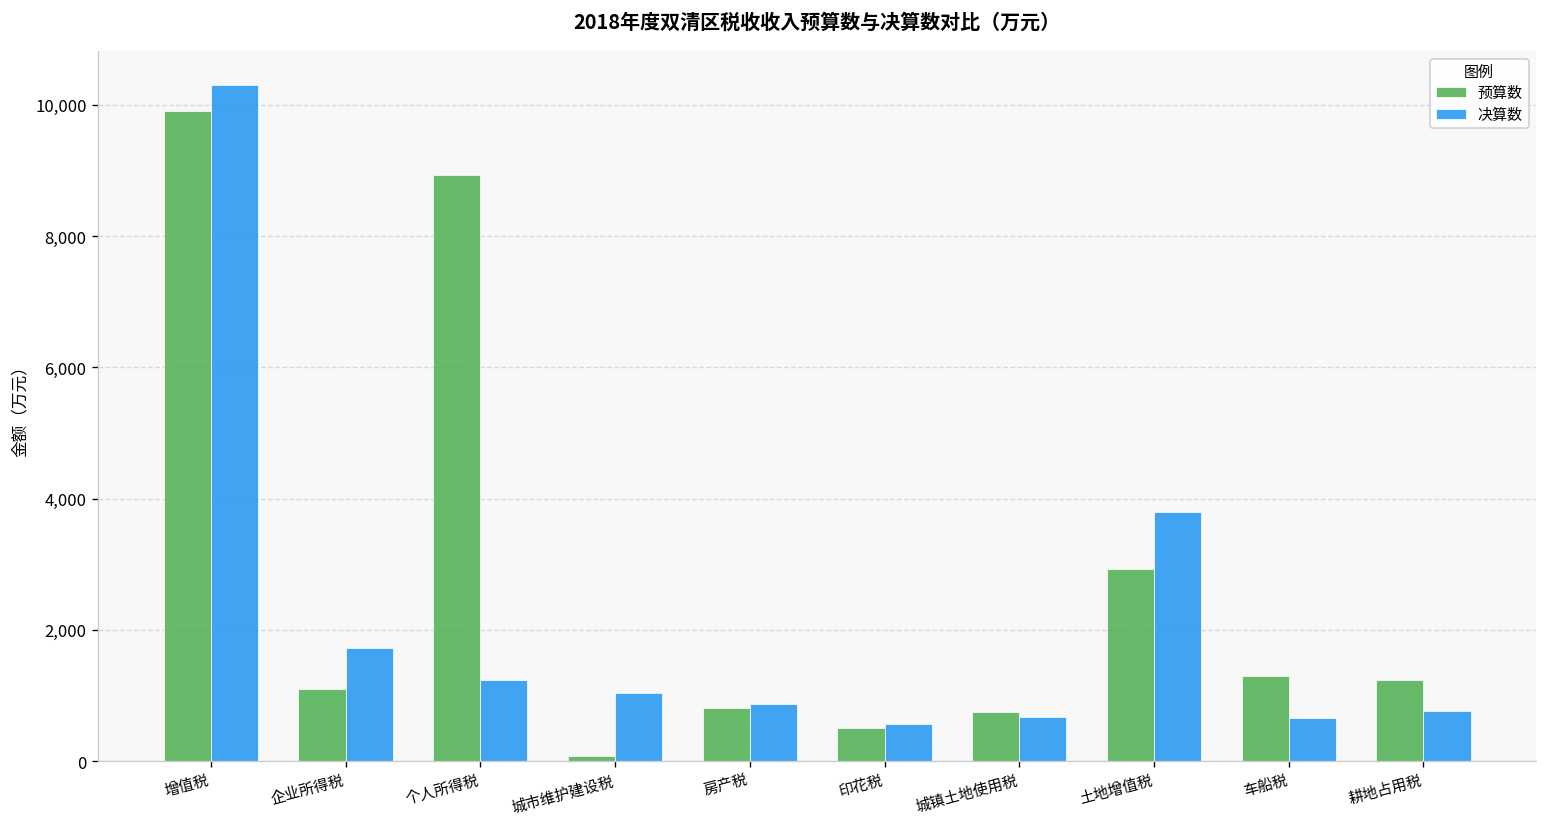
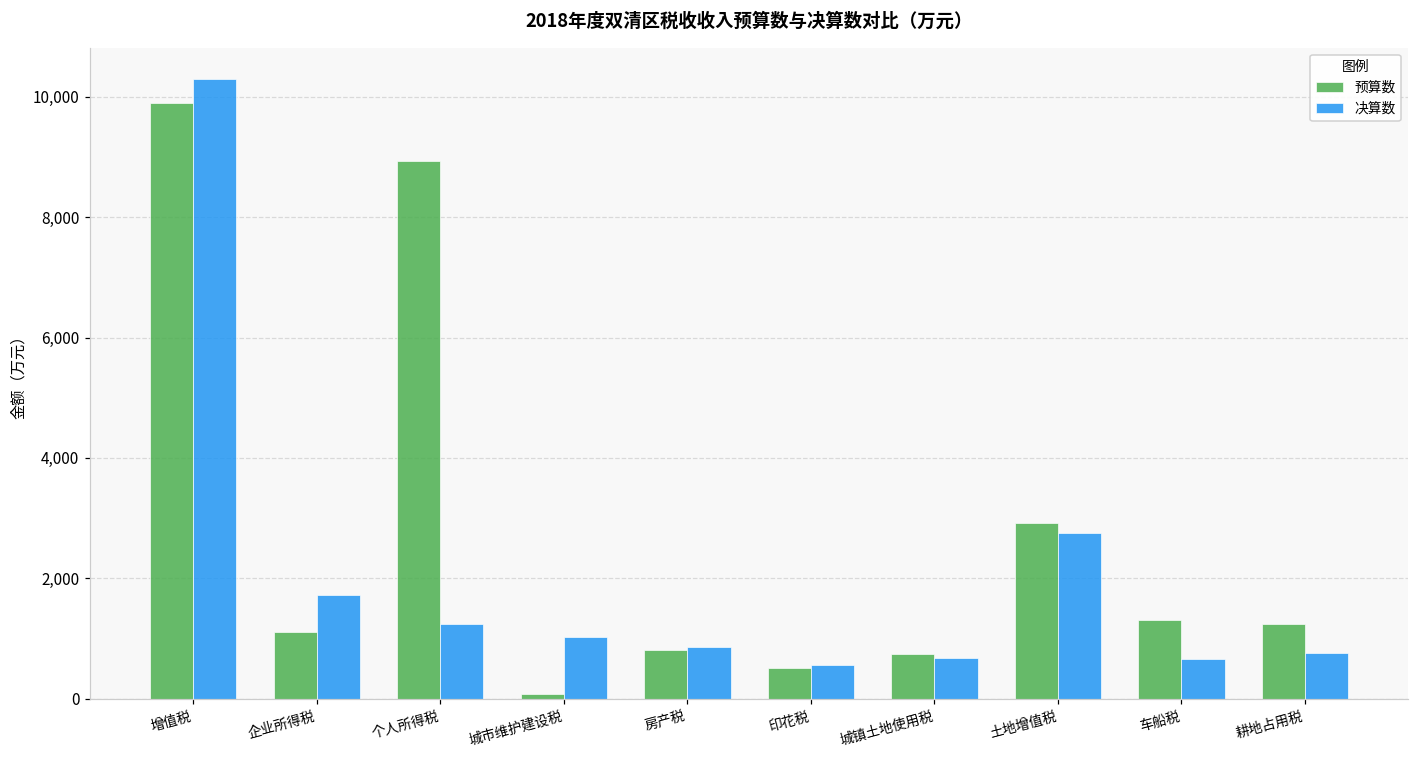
决算数, 土地增值税: 3,800 -> 2,700
